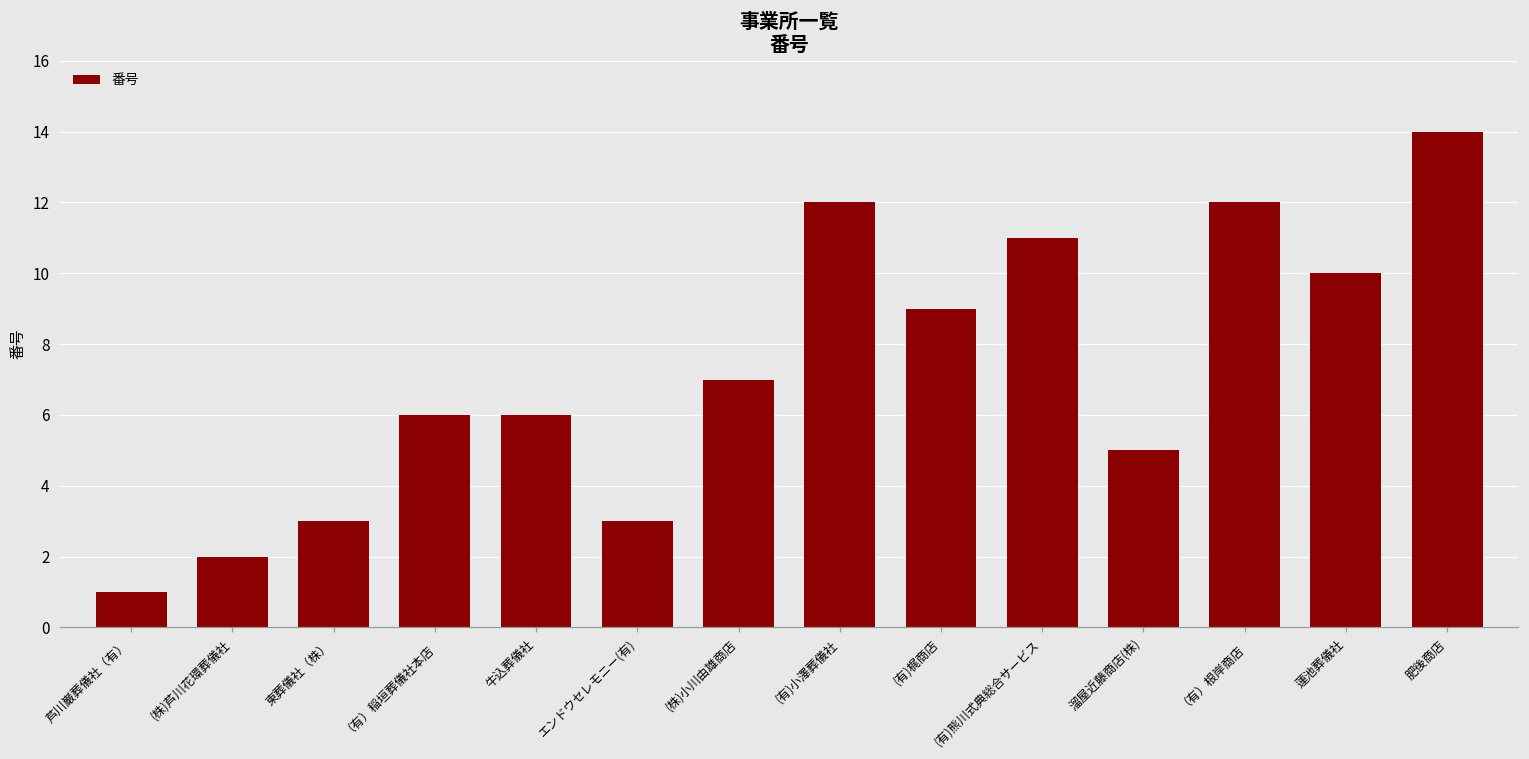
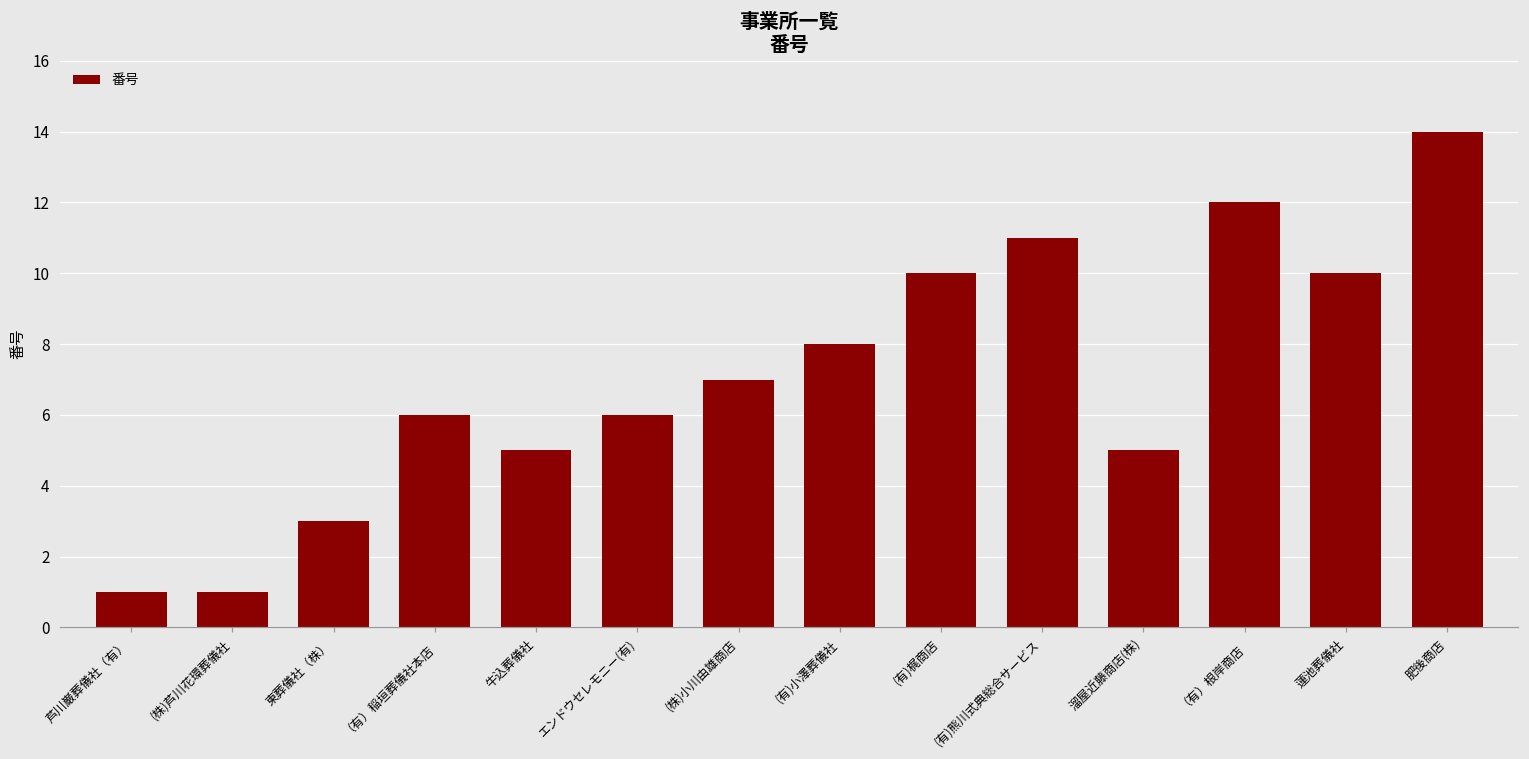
(株)芦川花環葬儀社: 2 -> 1
牛込葬儀社: 6 -> 5
エンドウセレモニー(有): 3 -> 6
(有)小澤葬儀社: 12 -> 8
(有)梶商店: 9 -> 10
